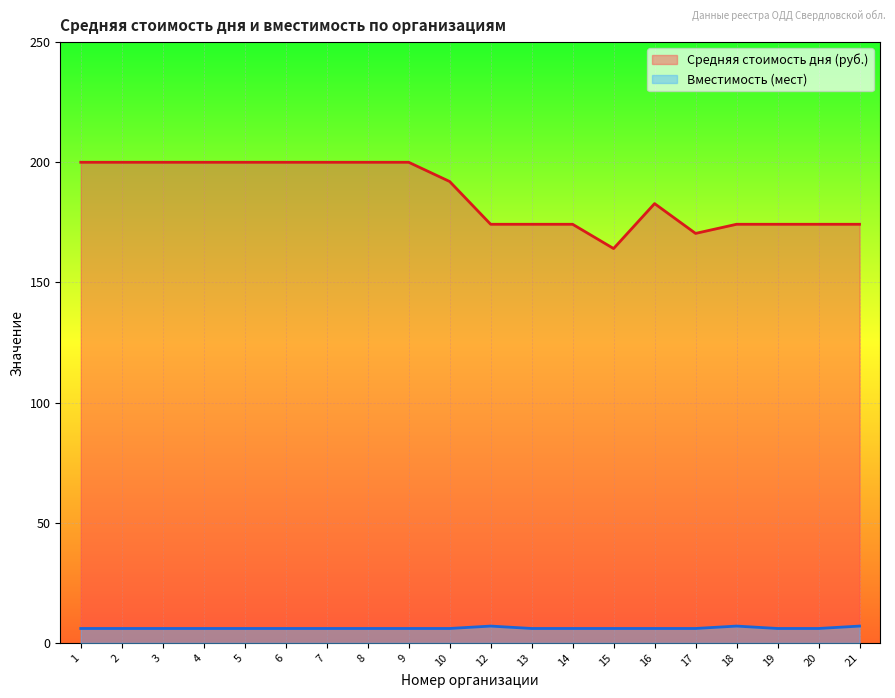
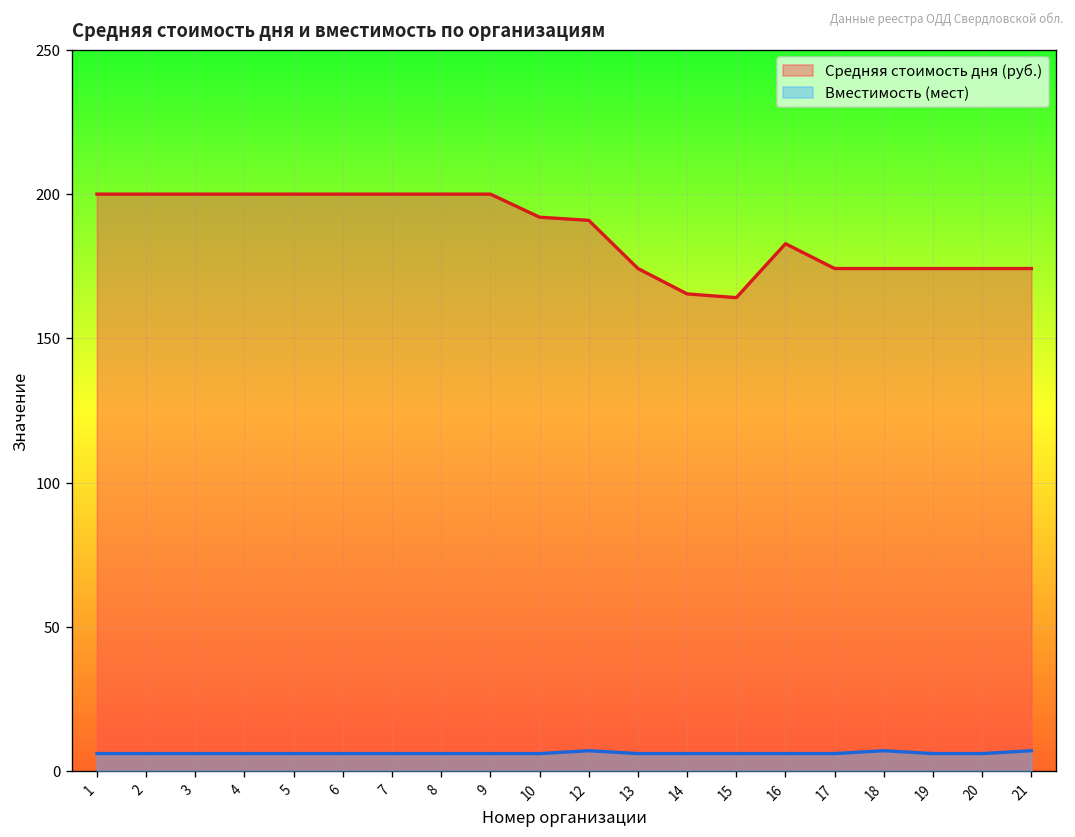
Средняя стоимость дня (руб.), 12: 174 -> 191
Средняя стоимость дня (руб.), 14: 174 -> 165
Средняя стоимость дня (руб.), 17: 170 -> 174
